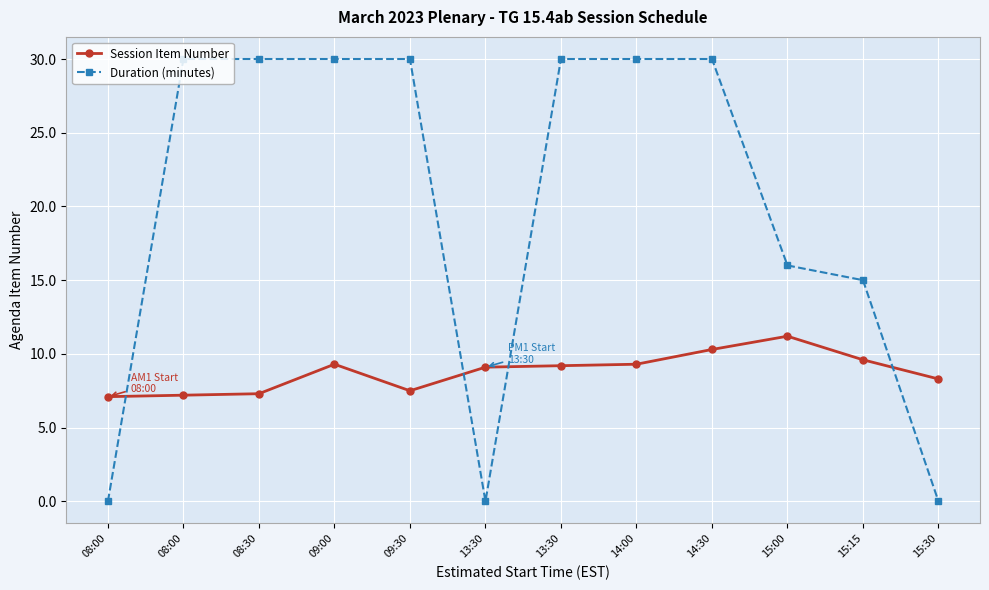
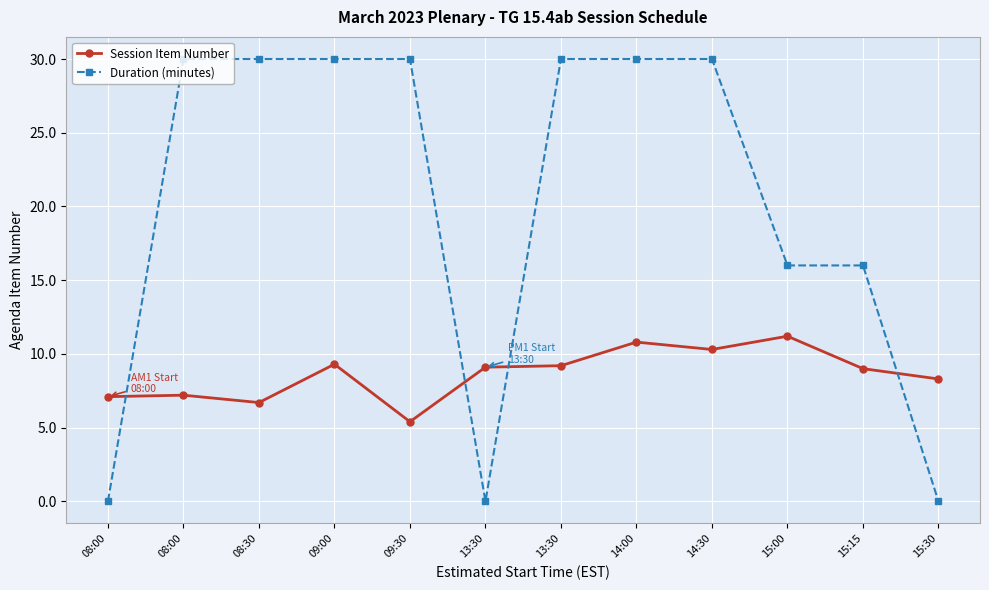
Session Item Number, 08:30: 7.3 -> 6.7
Session Item Number, 09:30: 7.5 -> 5.4
Session Item Number, 14:00: 9.3 -> 10.8
Session Item Number, 15:15: 9.6 -> 9.0
Duration (minutes), 15:15: 15 -> 16
